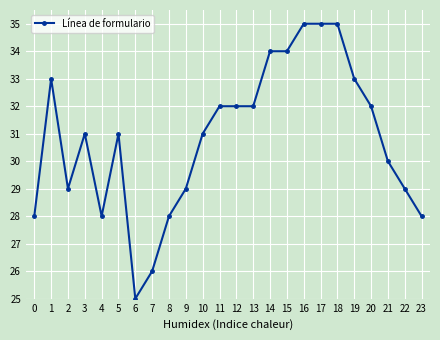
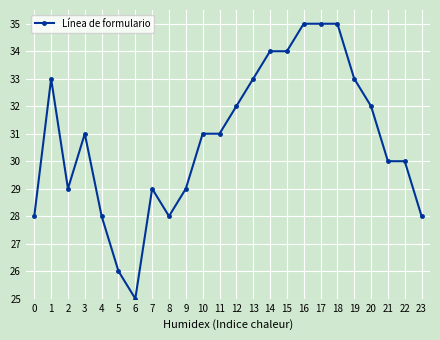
5: 31 -> 26
7: 26 -> 29
11: 32 -> 31
13: 32 -> 33
22: 29 -> 30
